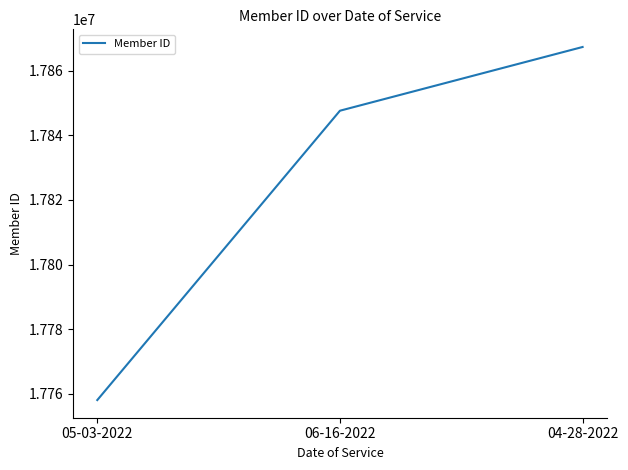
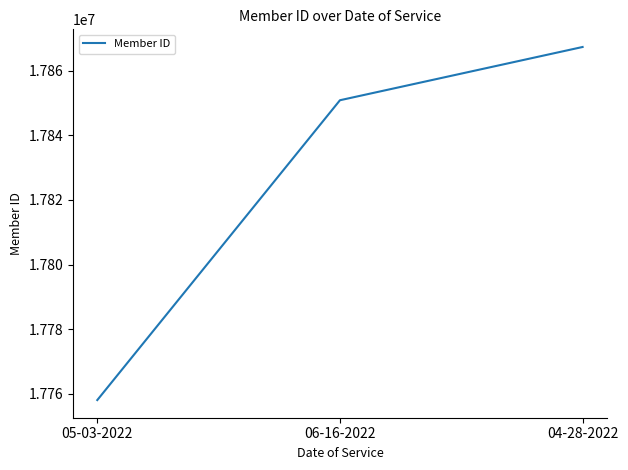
06-16-2022: 17848000 -> 17851000
